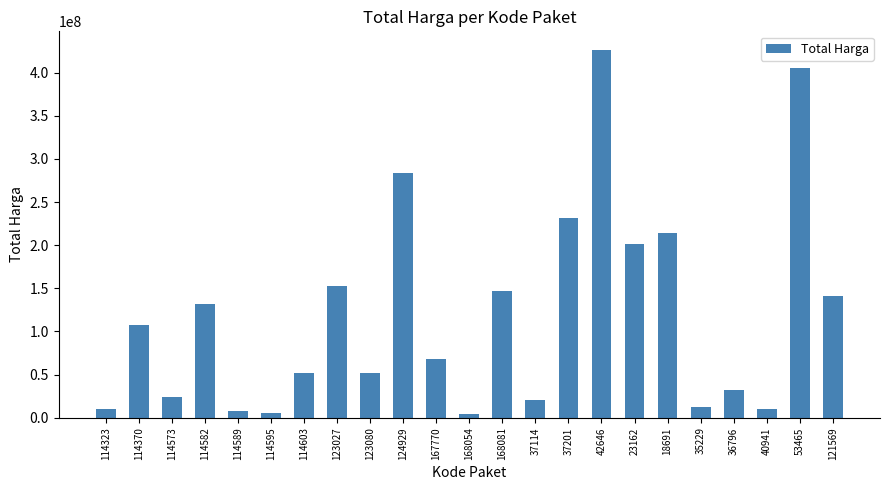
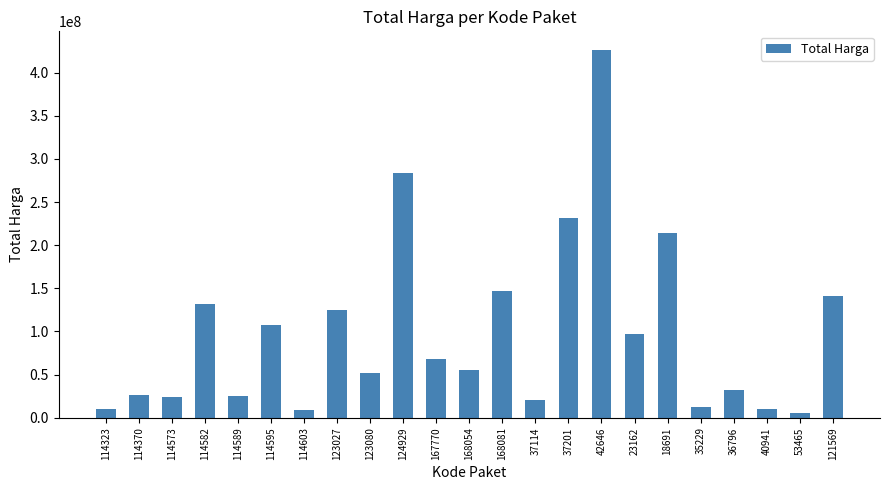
114370: 110000000 -> 30000000
114589: 10000000 -> 30000000
114595: 10000000 -> 110000000
114603: 50000000 -> 10000000
123027: 150000000 -> 120000000
168054: 0 -> 60000000
23162: 200000000 -> 100000000
53465: 410000000 -> 10000000
